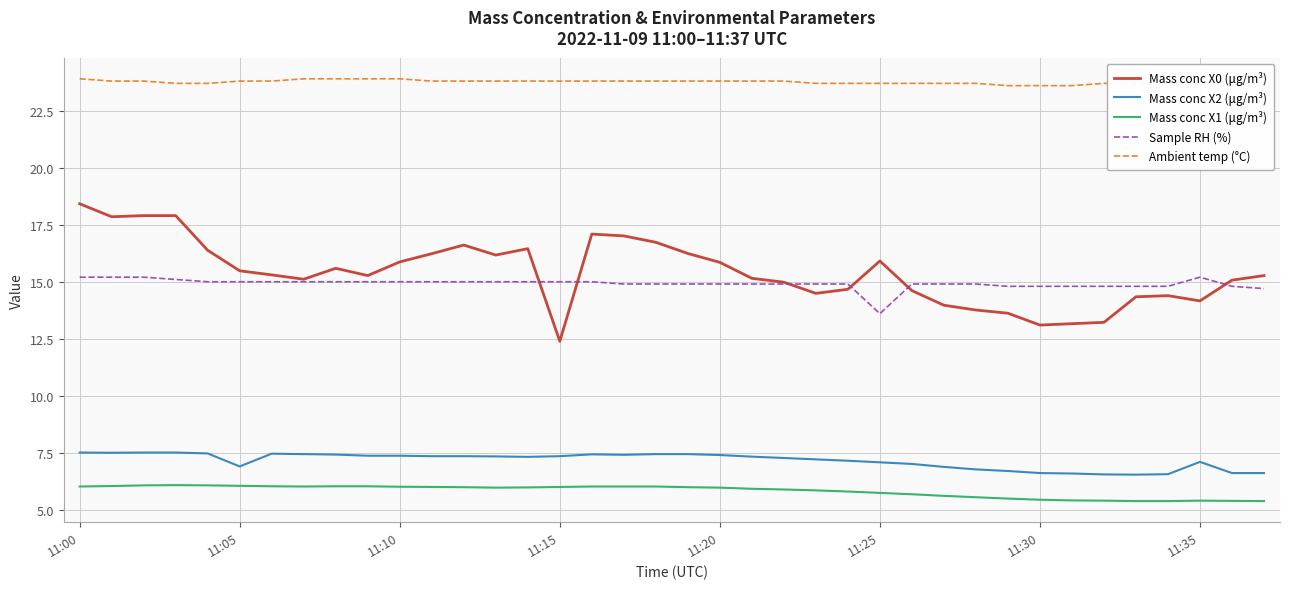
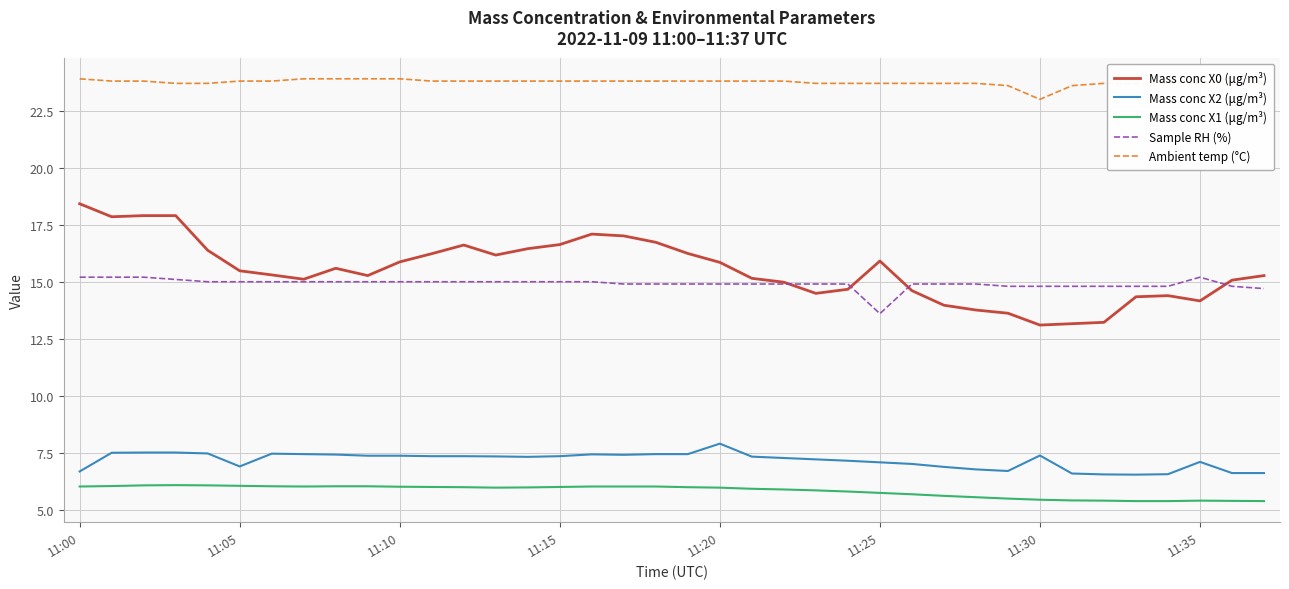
Mass conc X2 (μg/m³), 11:00: 7.5 -> 6.7
Mass conc X0 (μg/m³), 11:15: 12.4 -> 16.6
Mass conc X2 (μg/m³), 11:20: 7.4 -> 7.9
Mass conc X2 (μg/m³), 11:30: 6.6 -> 7.4
Ambient temp (°C), 11:30: 23.6 -> 23.0
